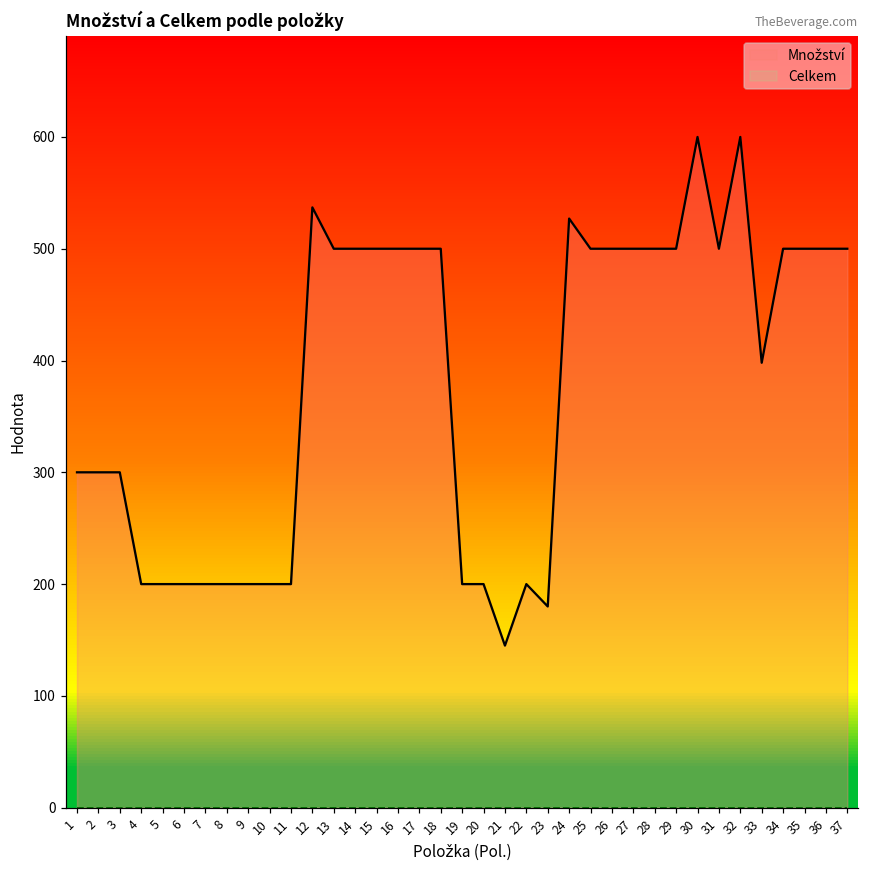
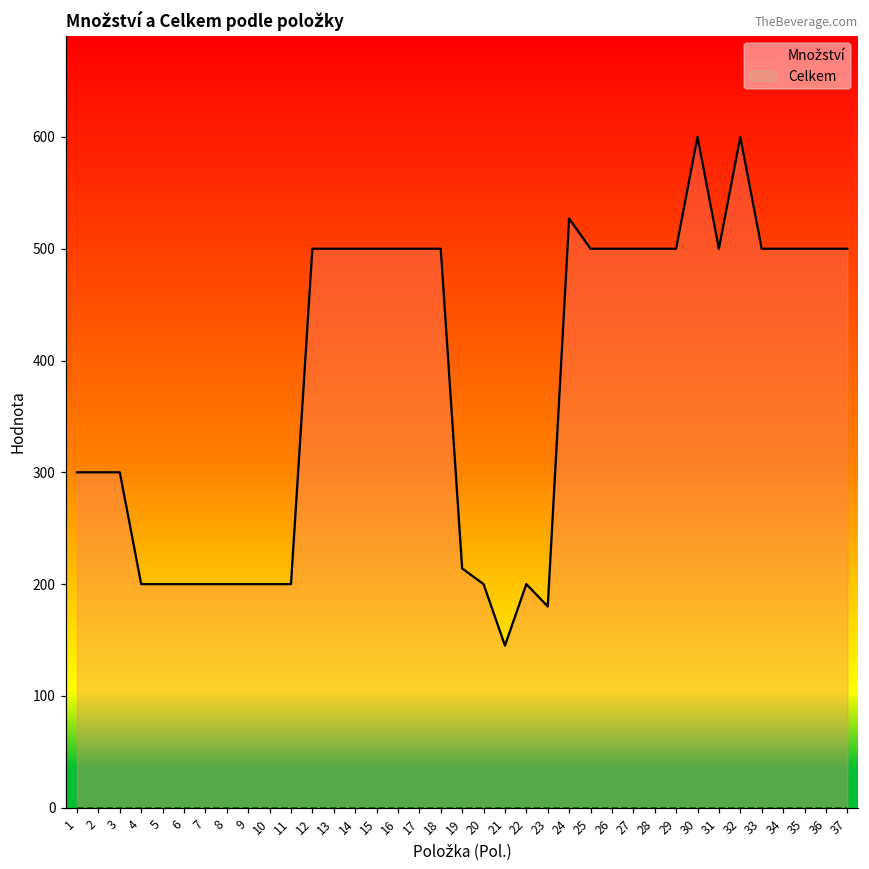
Množství, 12: 537 -> 500
Množství, 19: 200 -> 214
Množství, 33: 398 -> 500
